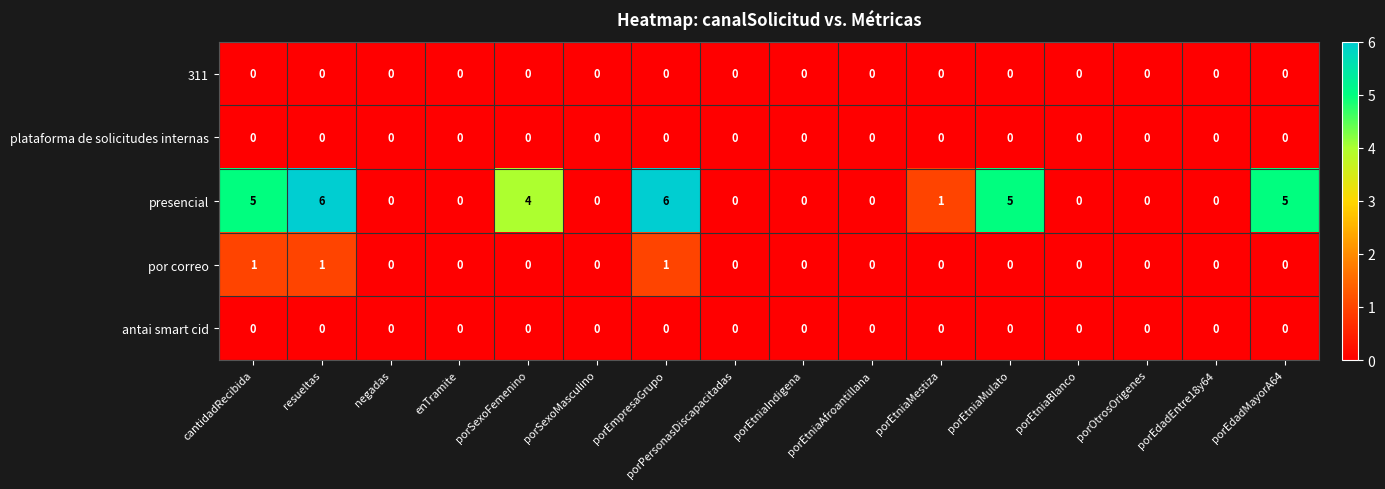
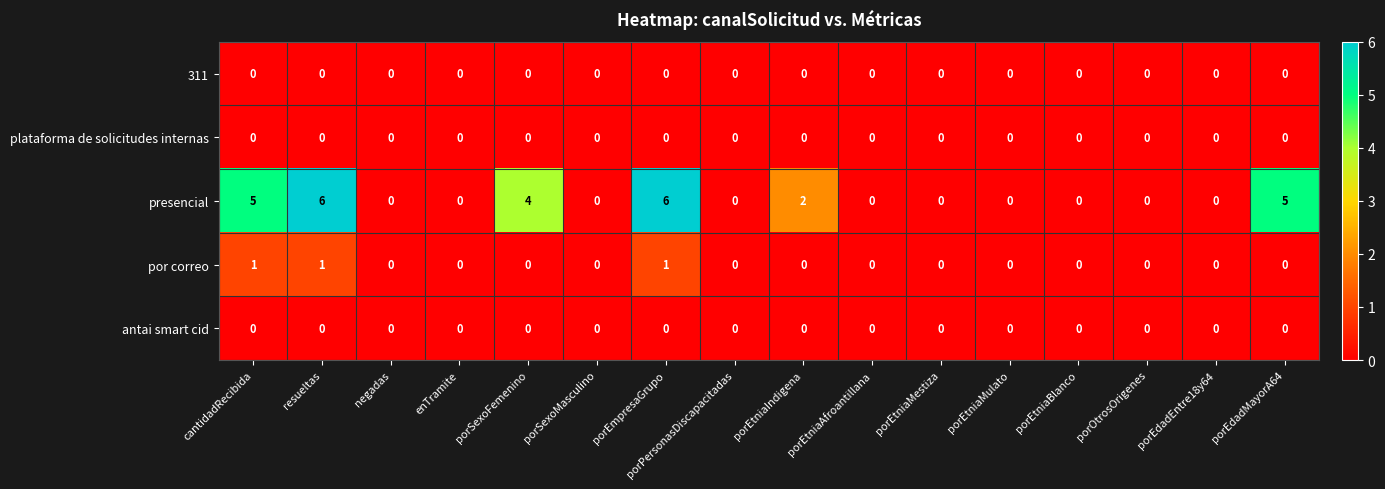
presencial, porEtniaIndigena: 0 -> 2
presencial, porEtniaMestiza: 1 -> 0
presencial, porEtniaMulato: 5 -> 0
